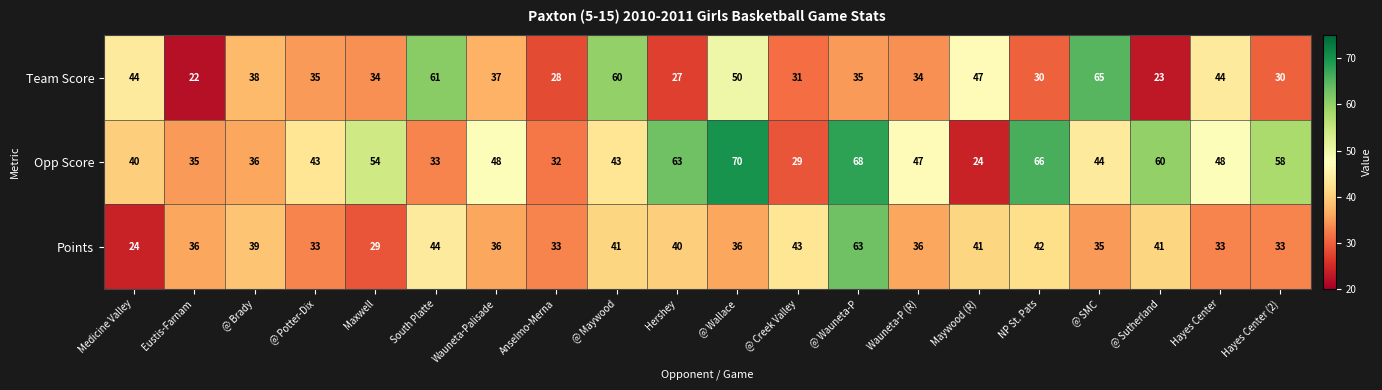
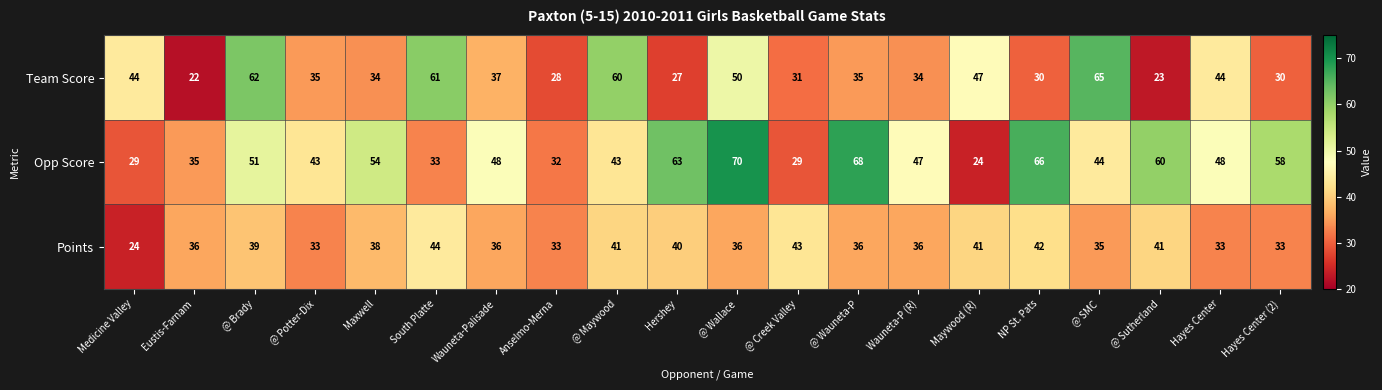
Team Score, @ Brady: 38 -> 62
Opp Score, Medicine Valley: 40 -> 29
Opp Score, @ Brady: 36 -> 51
Points, Maxwell: 29 -> 38
Points, @ Wauneta-P: 63 -> 36
